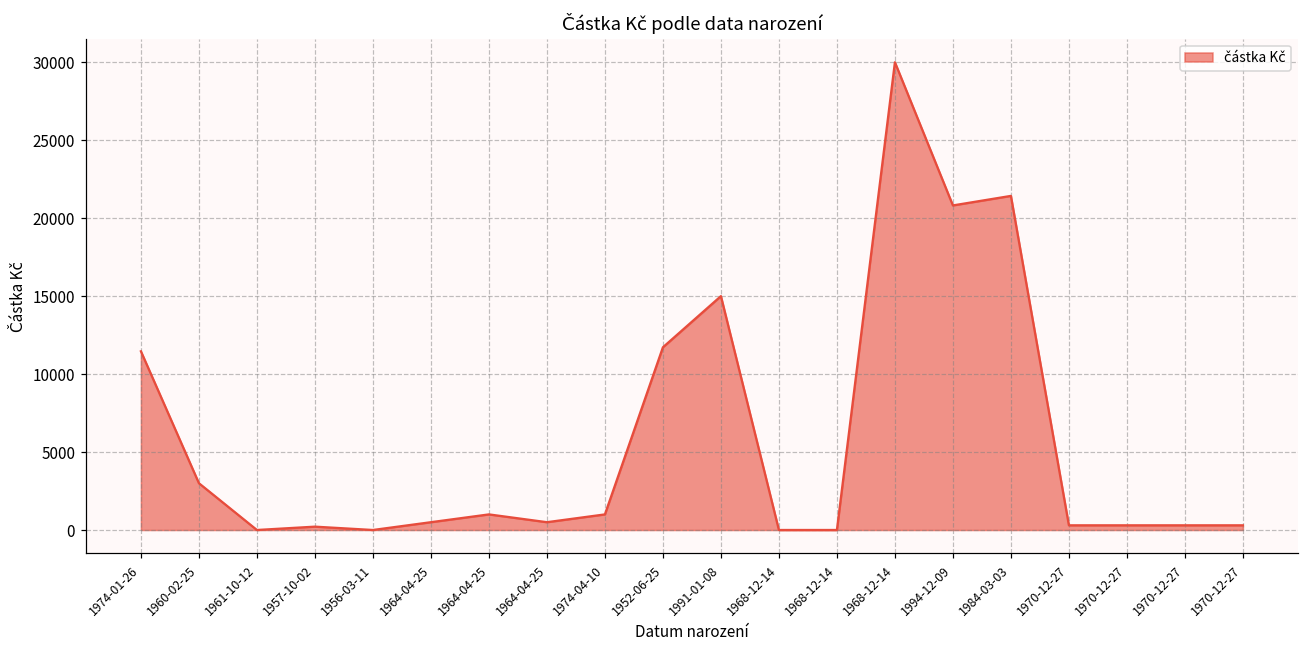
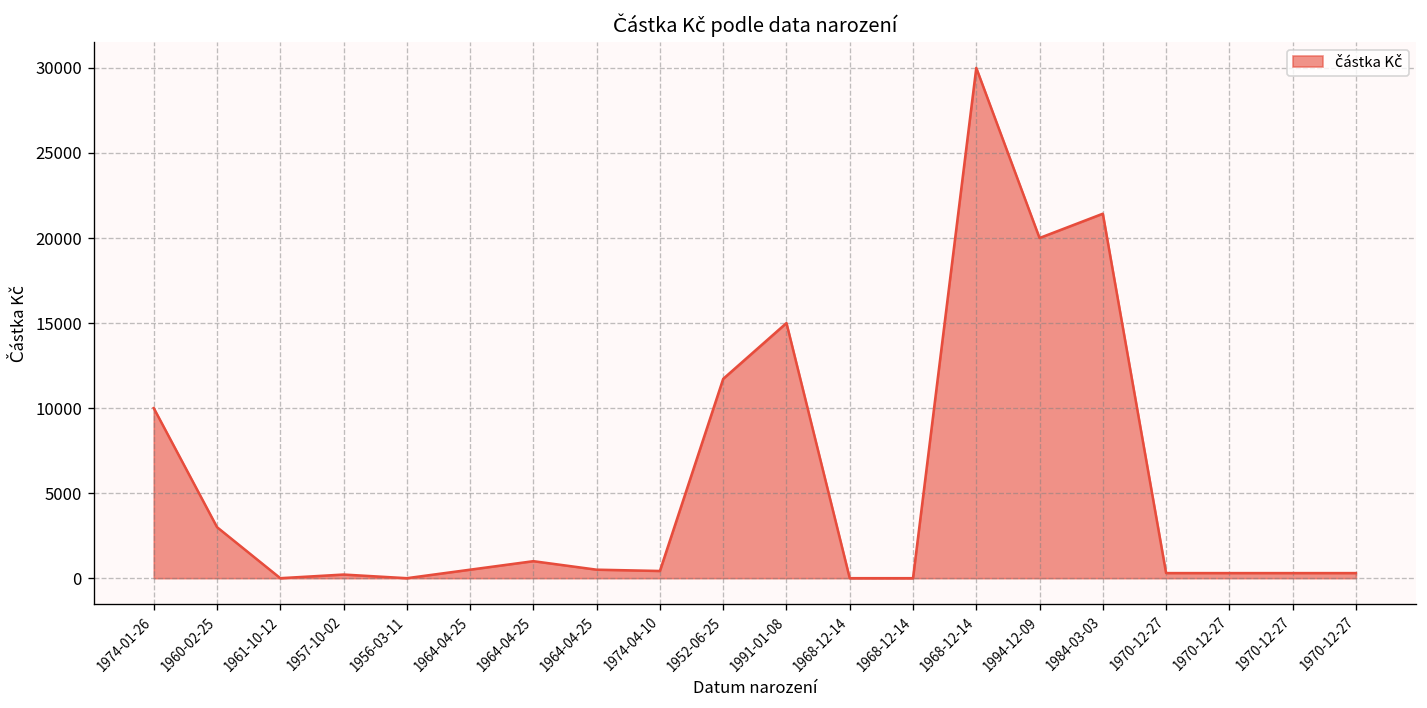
1974-01-26: 11500 -> 10000
1974-04-10: 1000 -> 400
1994-12-09: 20800 -> 20000
